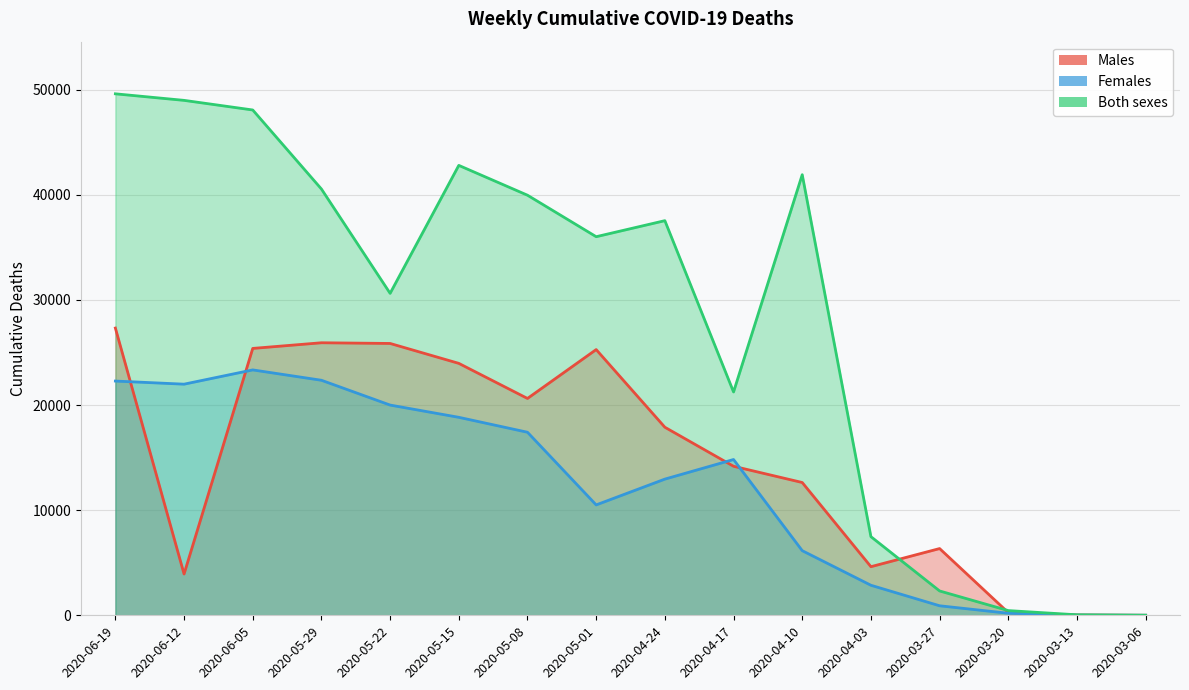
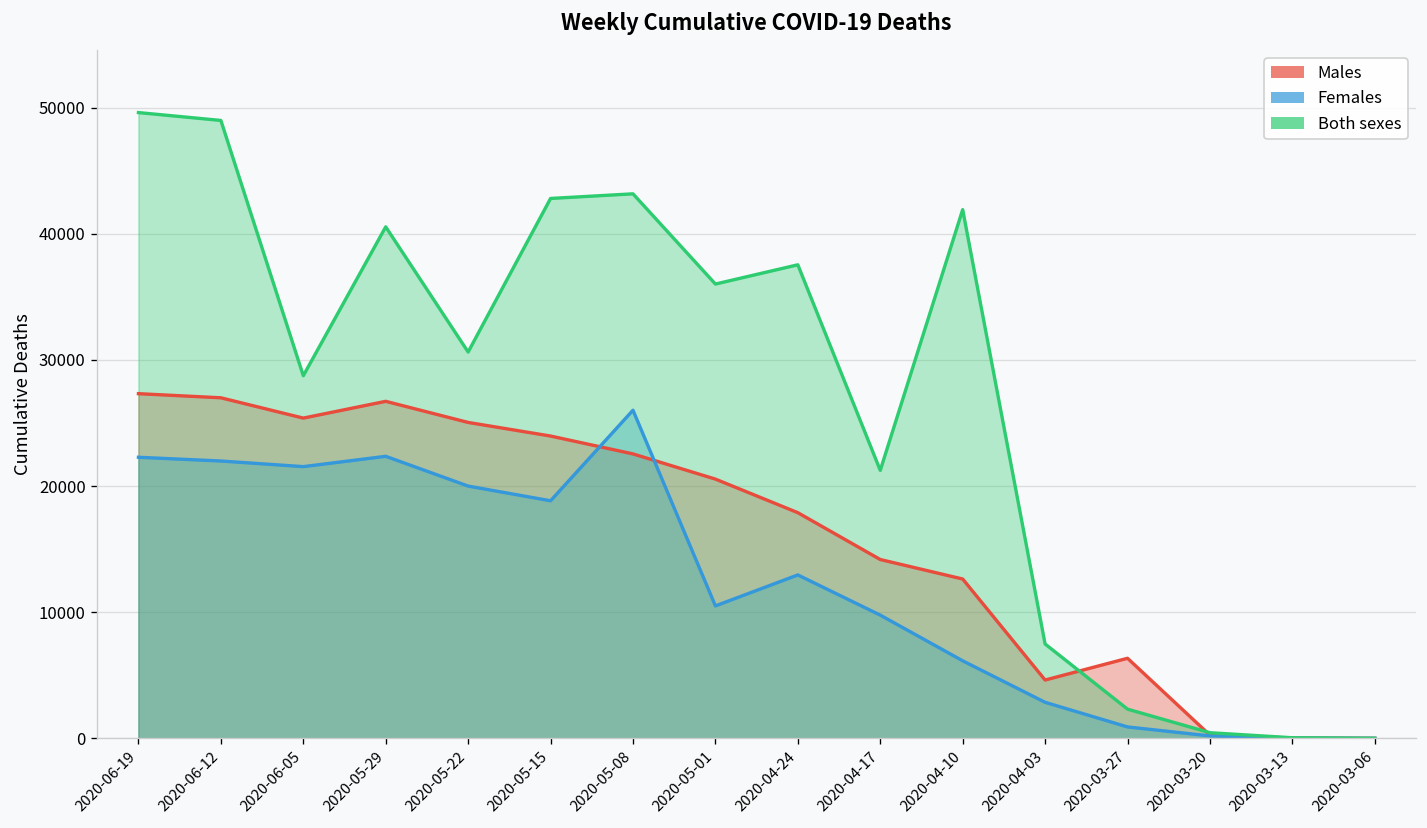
Males, 2020-06-12: 3900 -> 27000
Females, 2020-06-05: 23300 -> 21500
Both sexes, 2020-06-05: 48100 -> 28700
Males, 2020-05-29: 25900 -> 26700
Males, 2020-05-22: 25900 -> 25000
Males, 2020-05-08: 20600 -> 22600
Females, 2020-05-08: 17400 -> 26000
Both sexes, 2020-05-08: 40000 -> 43200
Males, 2020-05-01: 25300 -> 20600
Females, 2020-04-17: 14800 -> 9800
